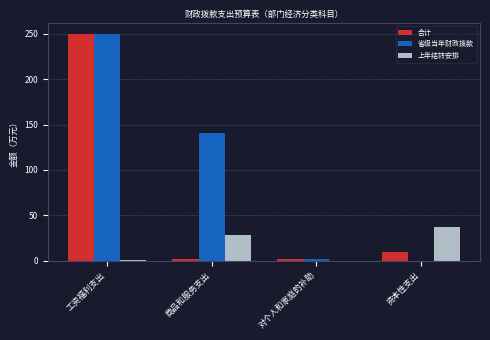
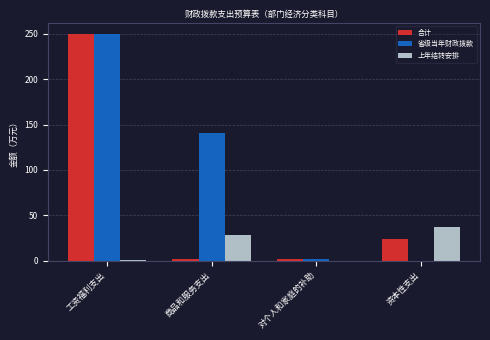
合计, 资本性支出: 10 -> 20
